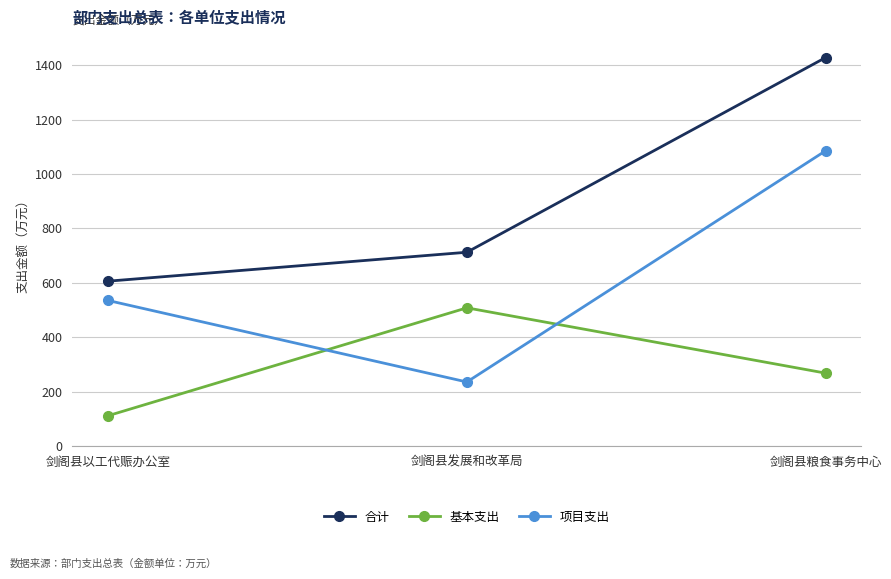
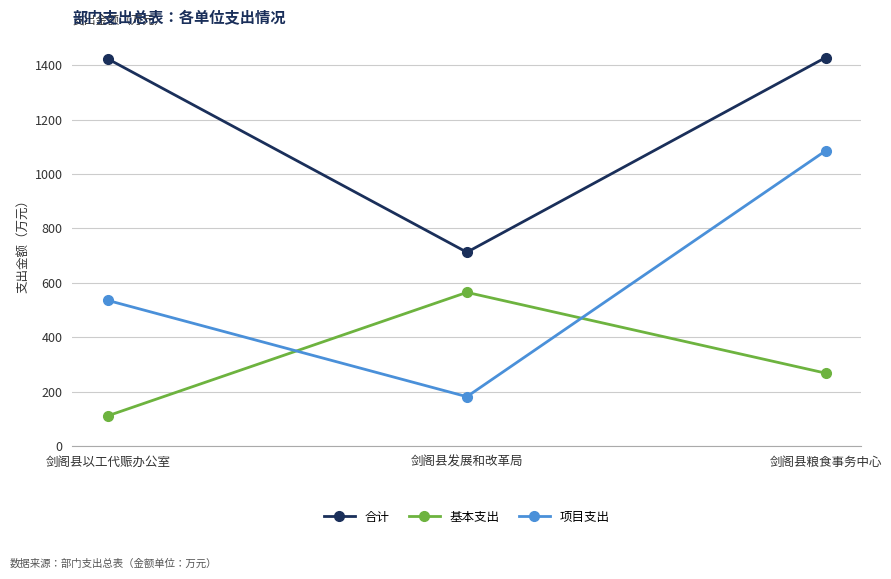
合计, 剑阁县以工代赈办公室: 610 -> 1420
基本支出, 剑阁县发展和改革局: 510 -> 560
项目支出, 剑阁县发展和改革局: 240 -> 180
